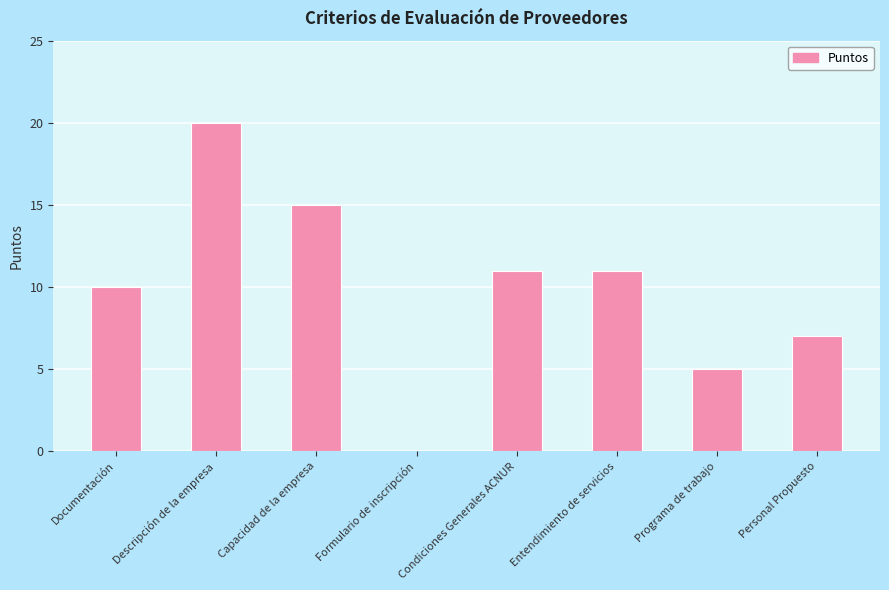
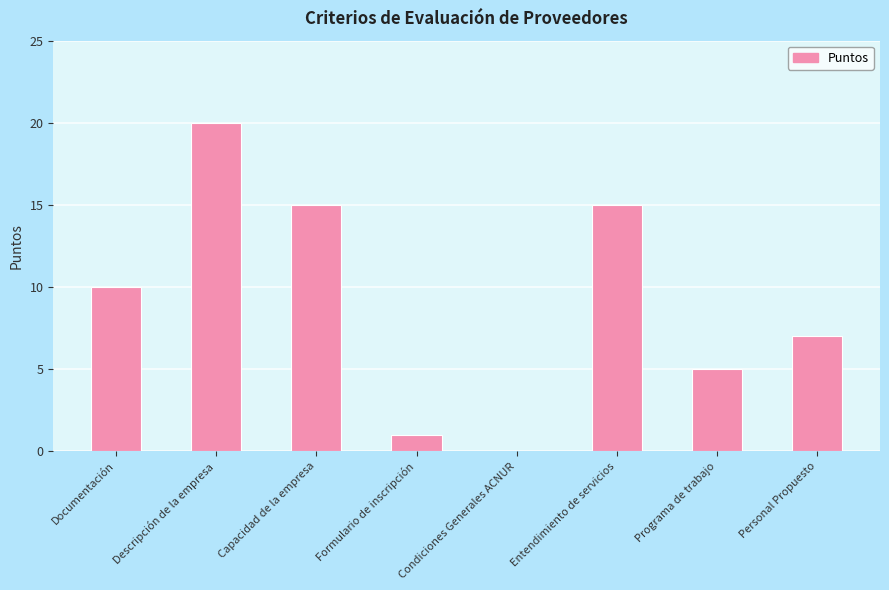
Formulario de inscripción: 0 -> 1
Condiciones Generales ACNUR: 11 -> 0
Entendimiento de servicios: 11 -> 15
